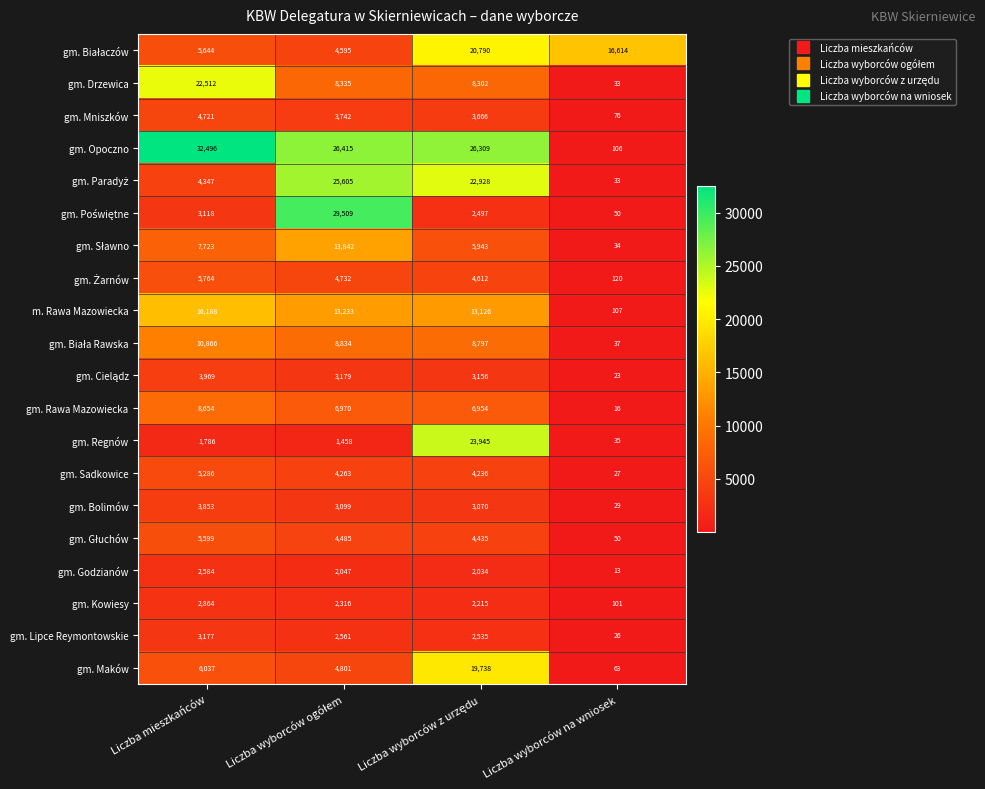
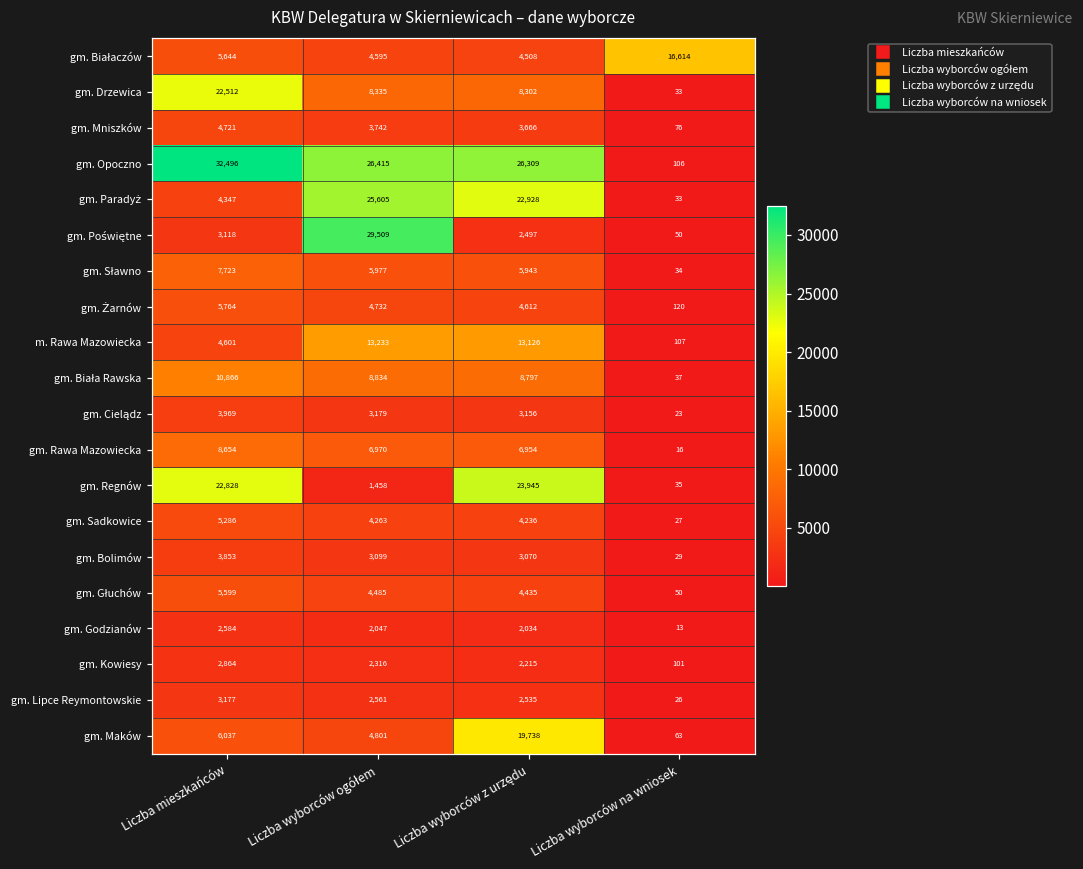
gm. Białaczów, Liczba wyborców z urzędu: 20,790 -> 4,508
gm. Sławno, Liczba wyborców ogółem: 13,842 -> 5,977
m. Rawa Mazowiecka, Liczba mieszkańców: 16,188 -> 4,601
gm. Regnów, Liczba mieszkańców: 1,786 -> 22,828
